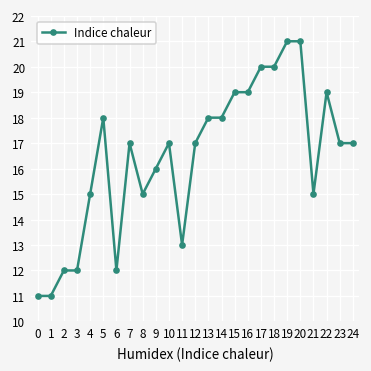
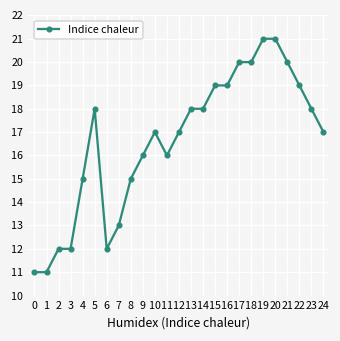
7: 17 -> 13
11: 13 -> 16
21: 15 -> 20
23: 17 -> 18
